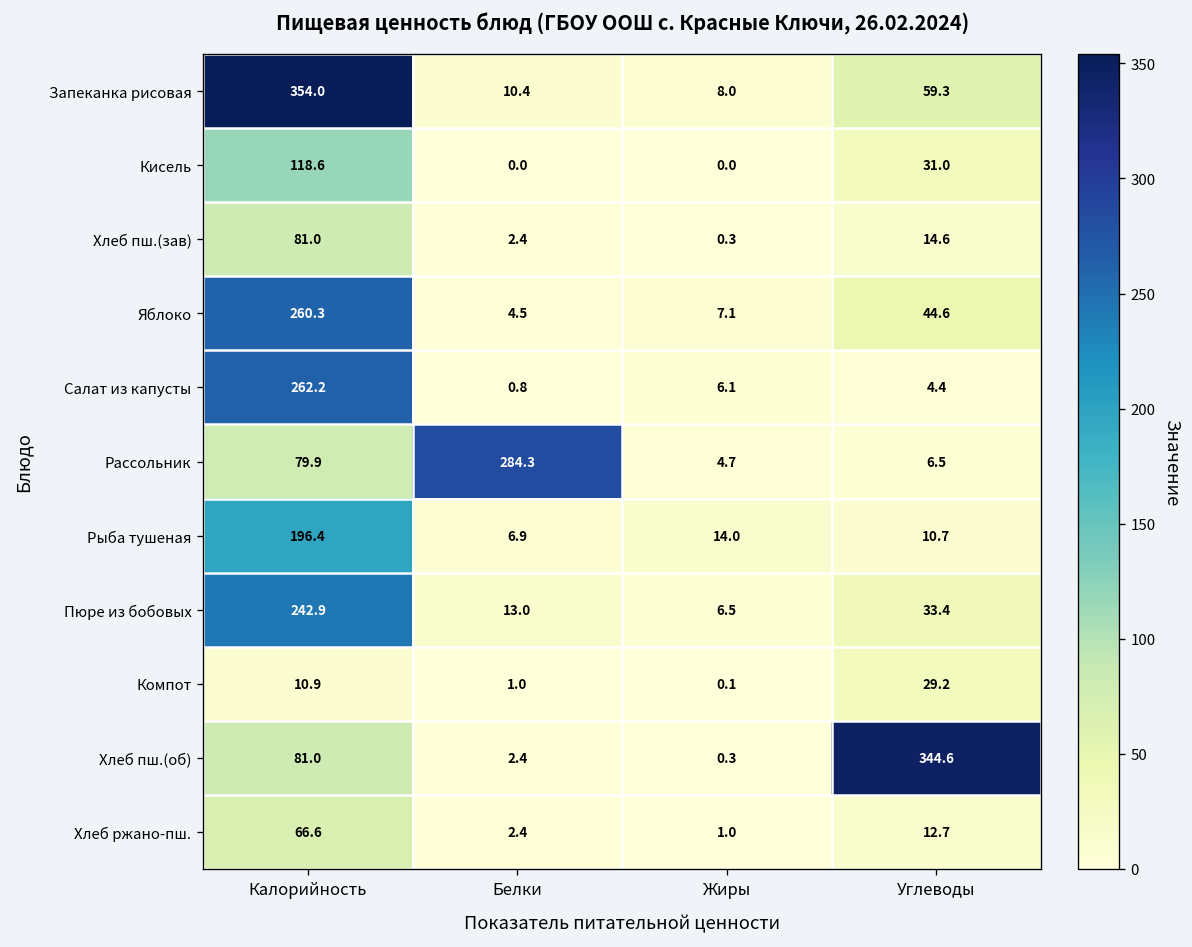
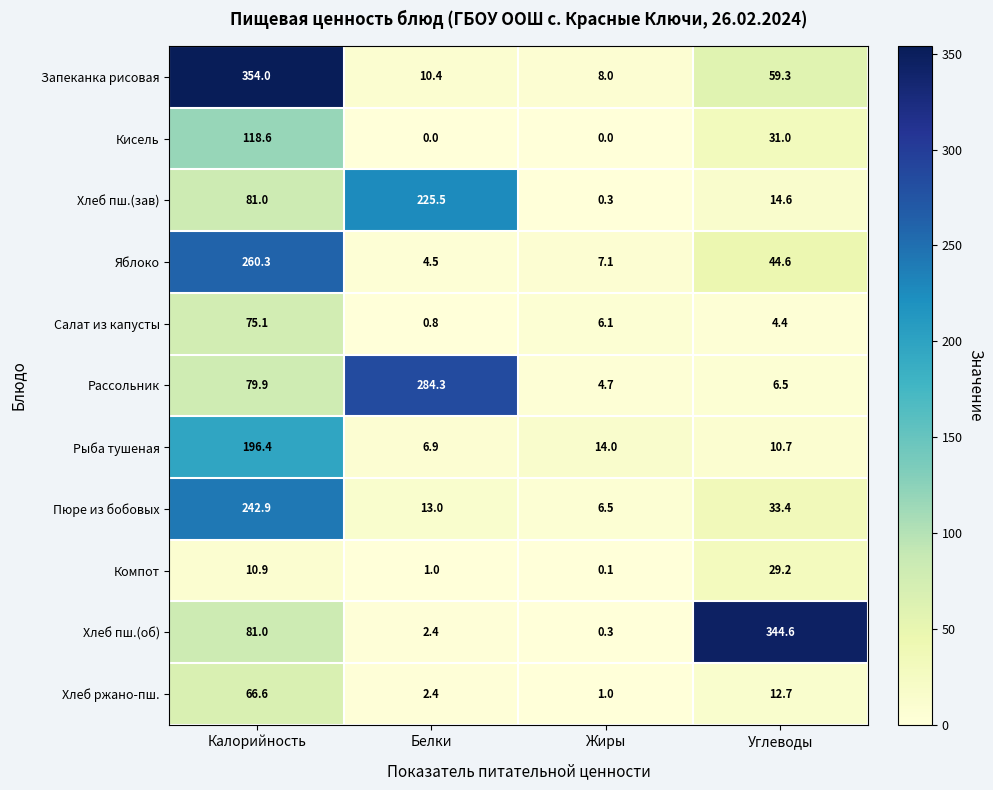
Хлеб пш.(зав), Белки: 2.4 -> 225.5
Салат из капусты, Калорийность: 262.2 -> 75.1
